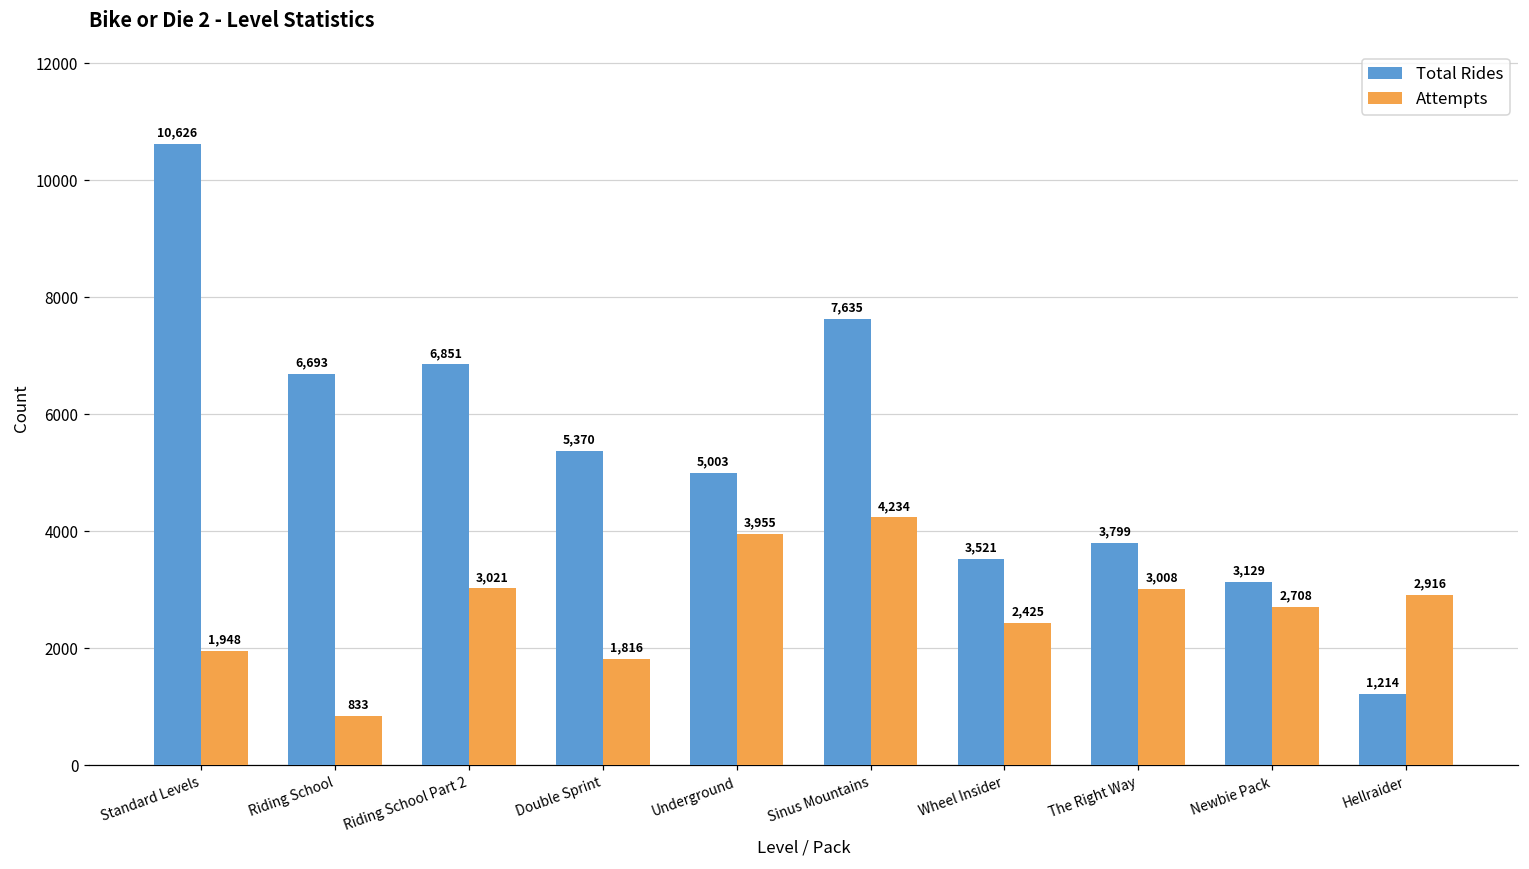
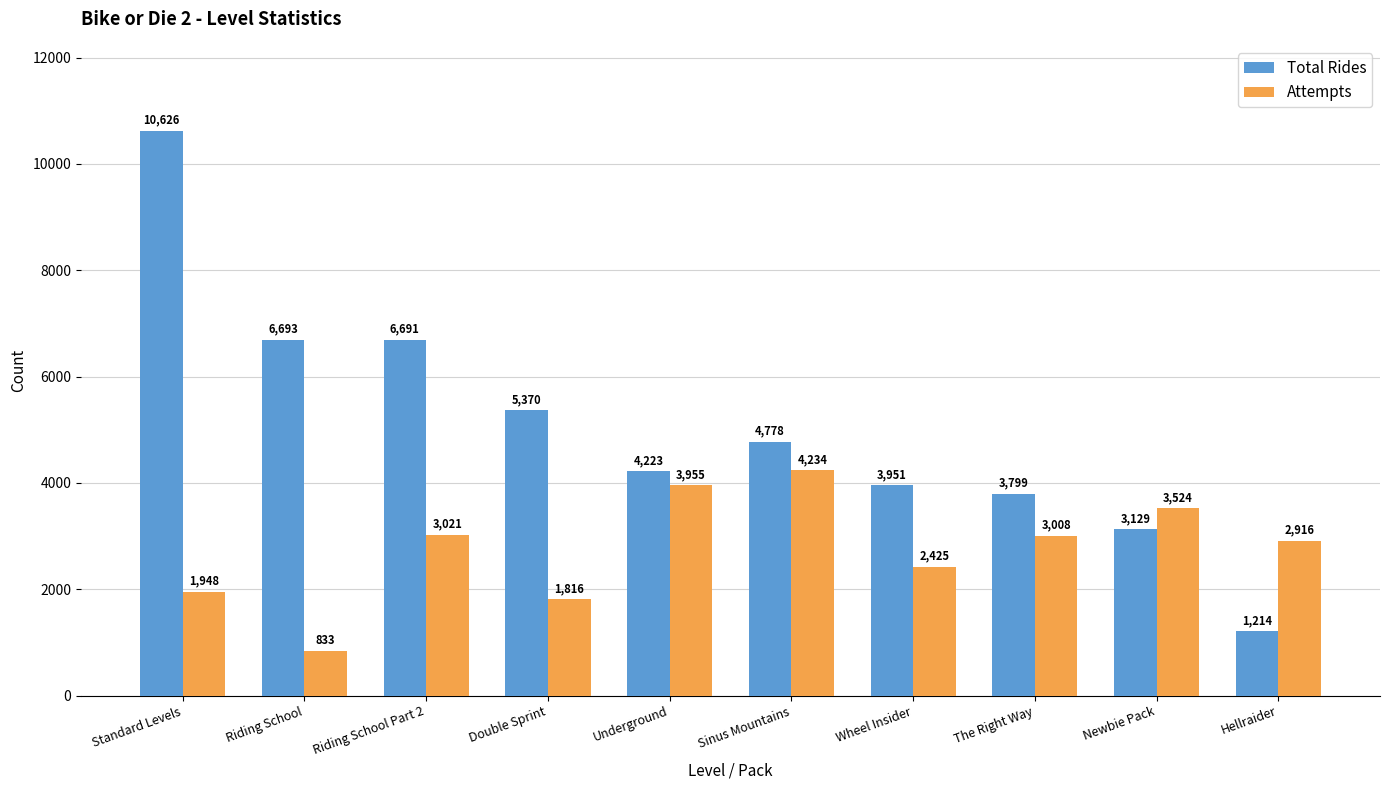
Total Rides, Riding School Part 2: 6,851 -> 6,691
Total Rides, Underground: 5,003 -> 4,223
Total Rides, Sinus Mountains: 7,635 -> 4,778
Total Rides, Wheel Insider: 3,521 -> 3,951
Attempts, Newbie Pack: 2,708 -> 3,524
